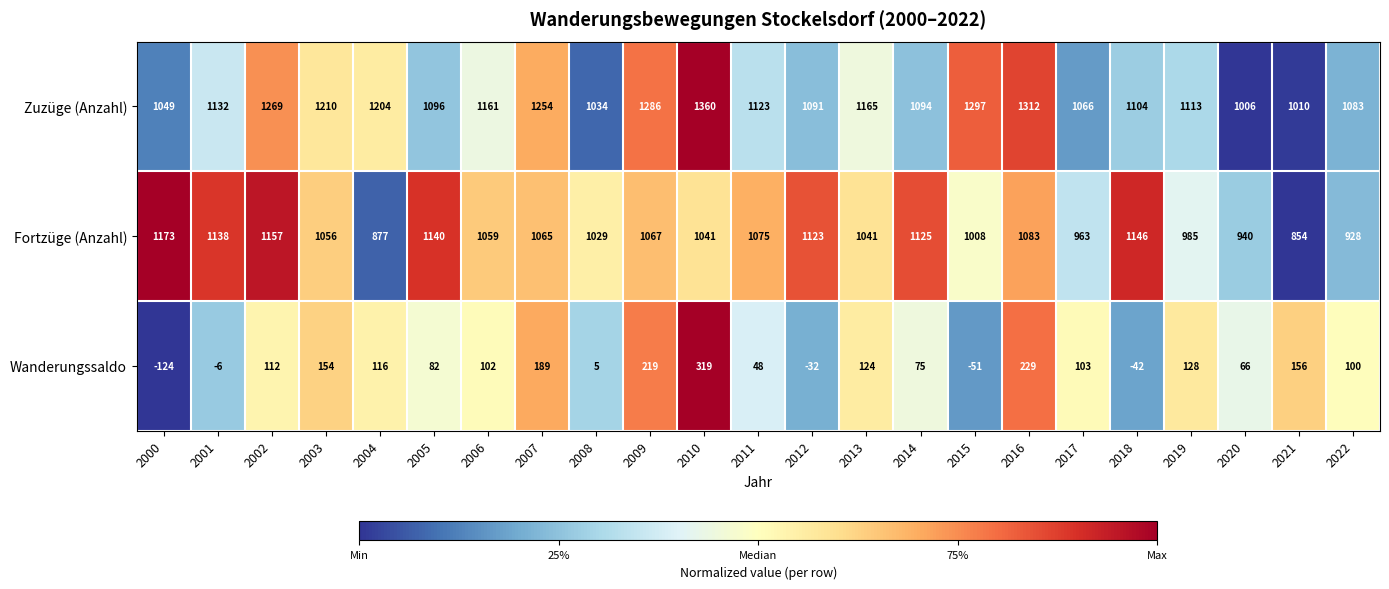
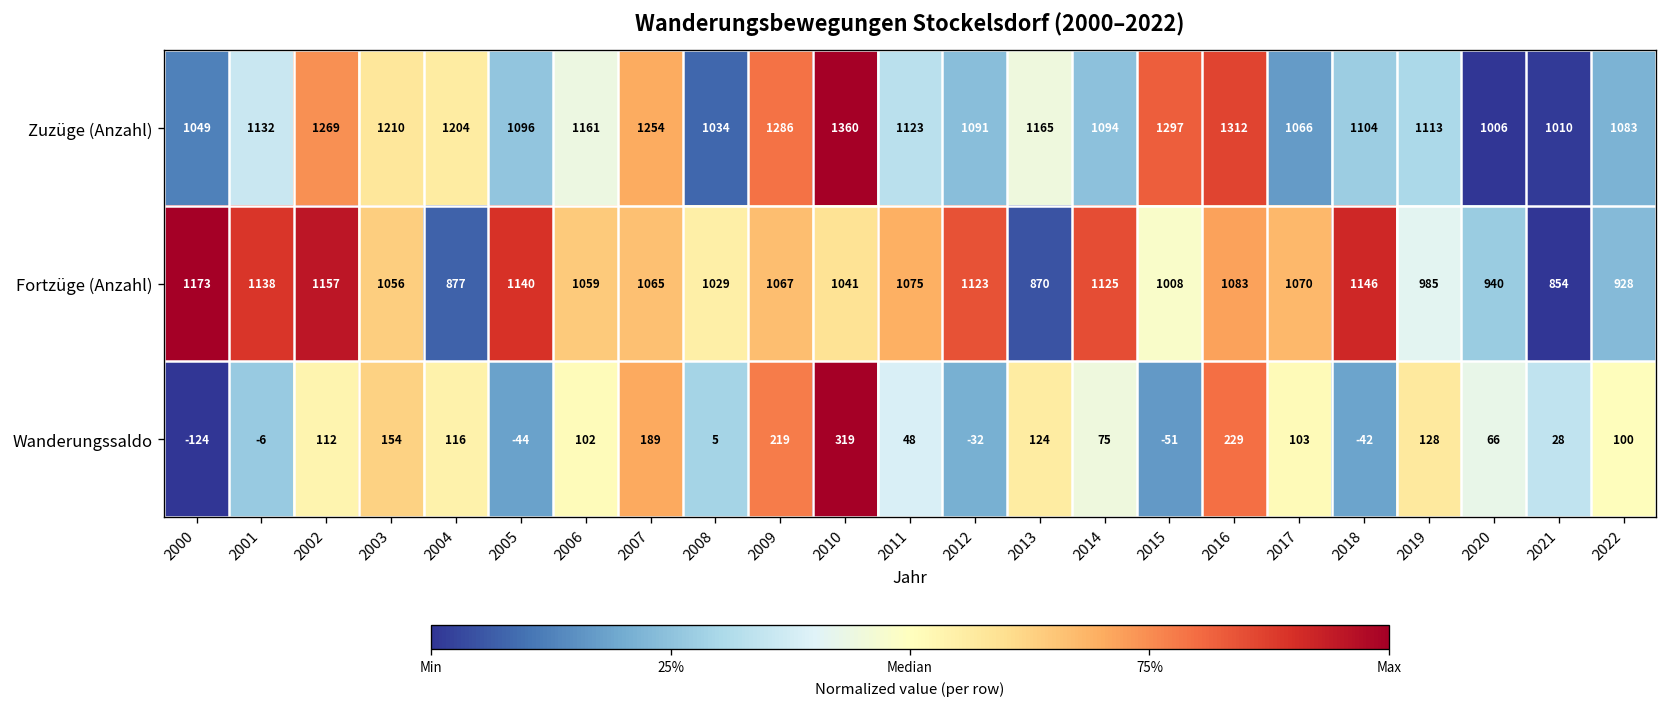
Fortzüge (Anzahl), 2013: 1041 -> 870
Fortzüge (Anzahl), 2017: 963 -> 1070
Wanderungssaldo, 2005: 82 -> -44
Wanderungssaldo, 2021: 156 -> 28
